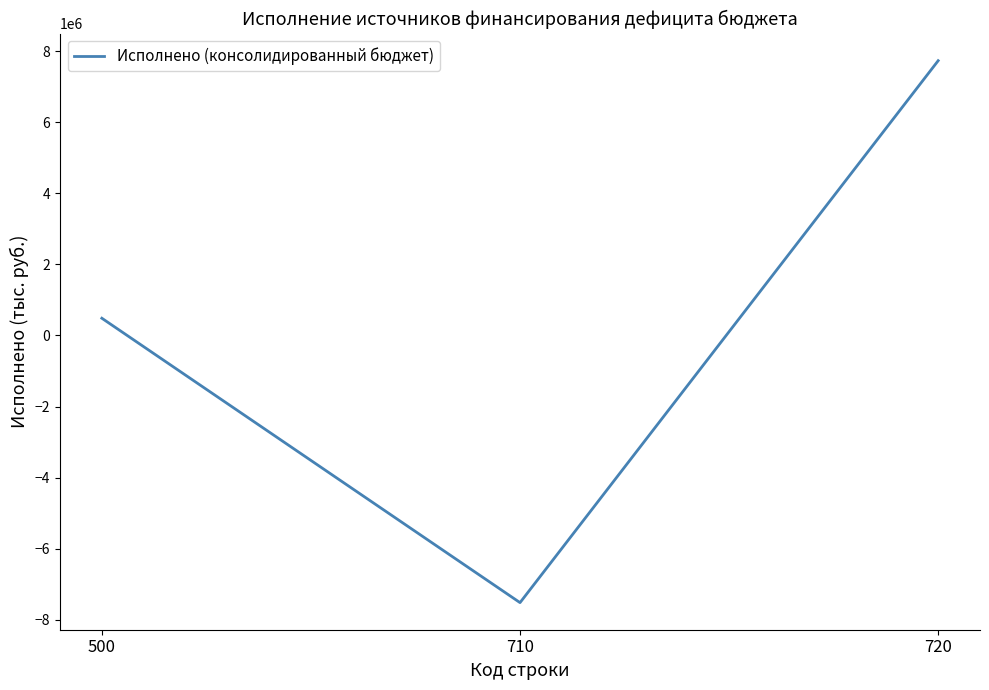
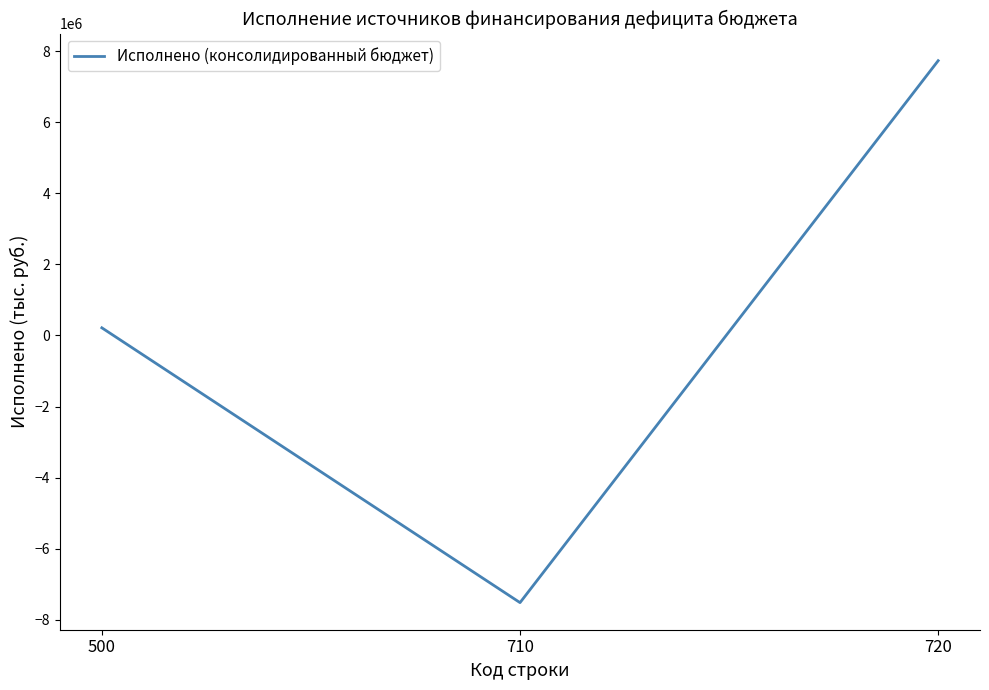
500: 500000 -> 200000
